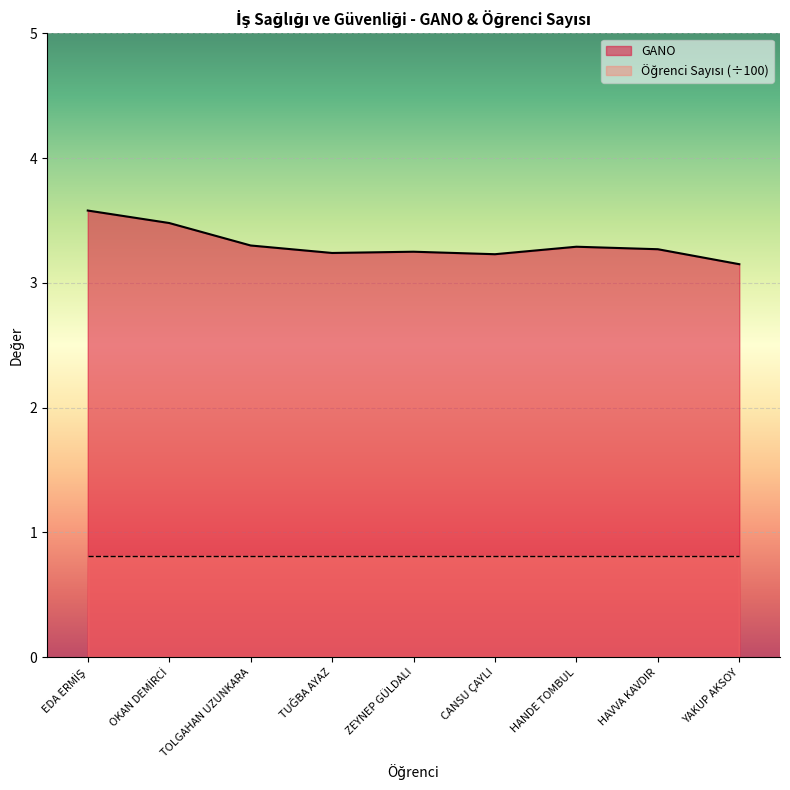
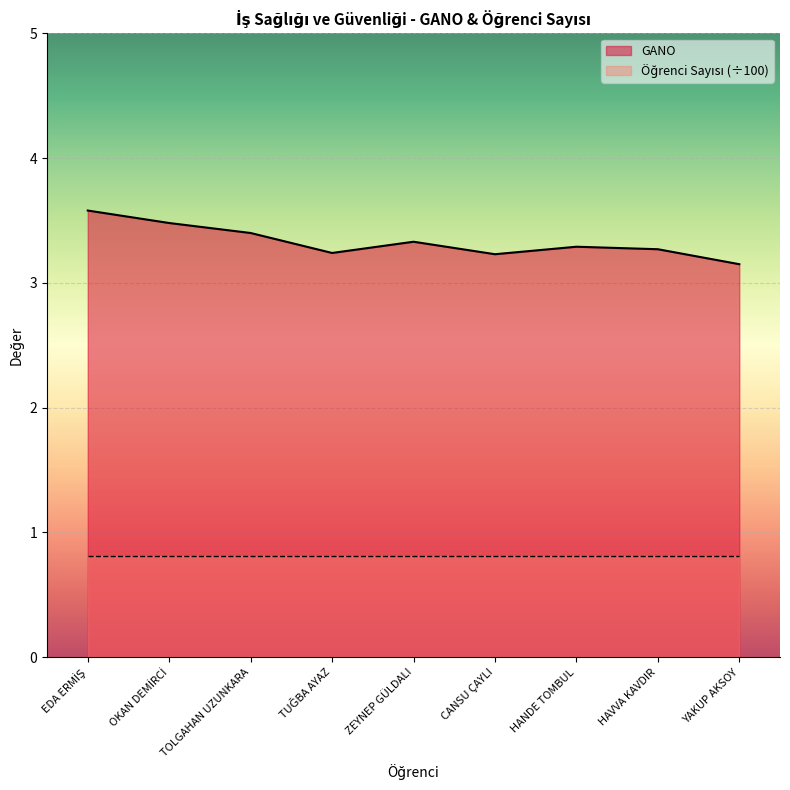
GANO, TOLGAHAN UZUNKARA: 3.3 -> 3.4
GANO, ZEYNEP GÜLDALI: 3.25 -> 3.33
